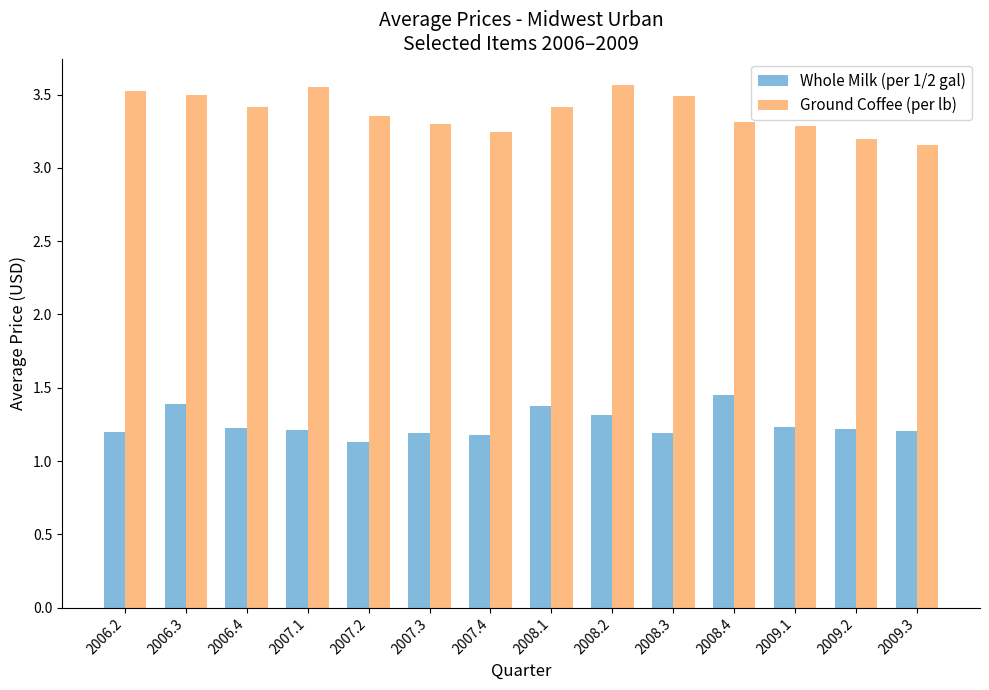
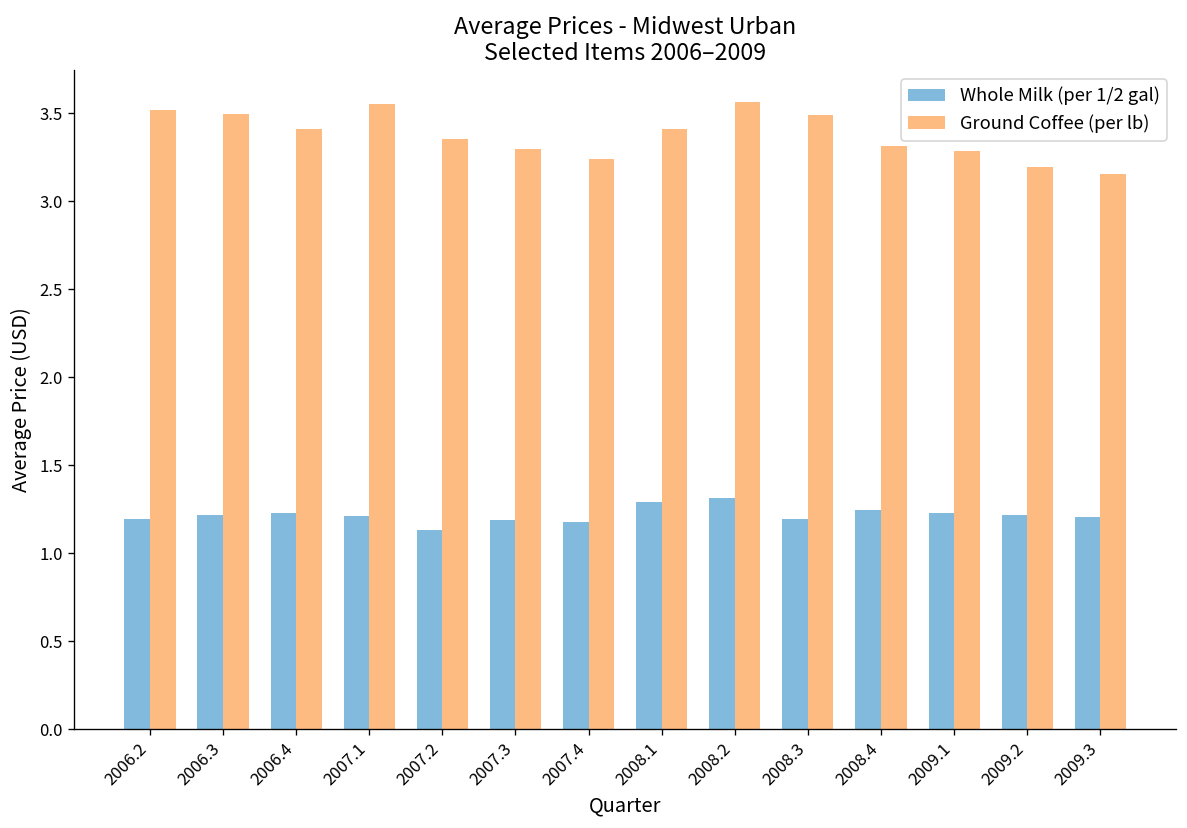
Whole Milk (per 1/2 gal), 2006.3: 1.39 -> 1.22
Whole Milk (per 1/2 gal), 2008.1: 1.38 -> 1.29
Whole Milk (per 1/2 gal), 2008.4: 1.45 -> 1.25
